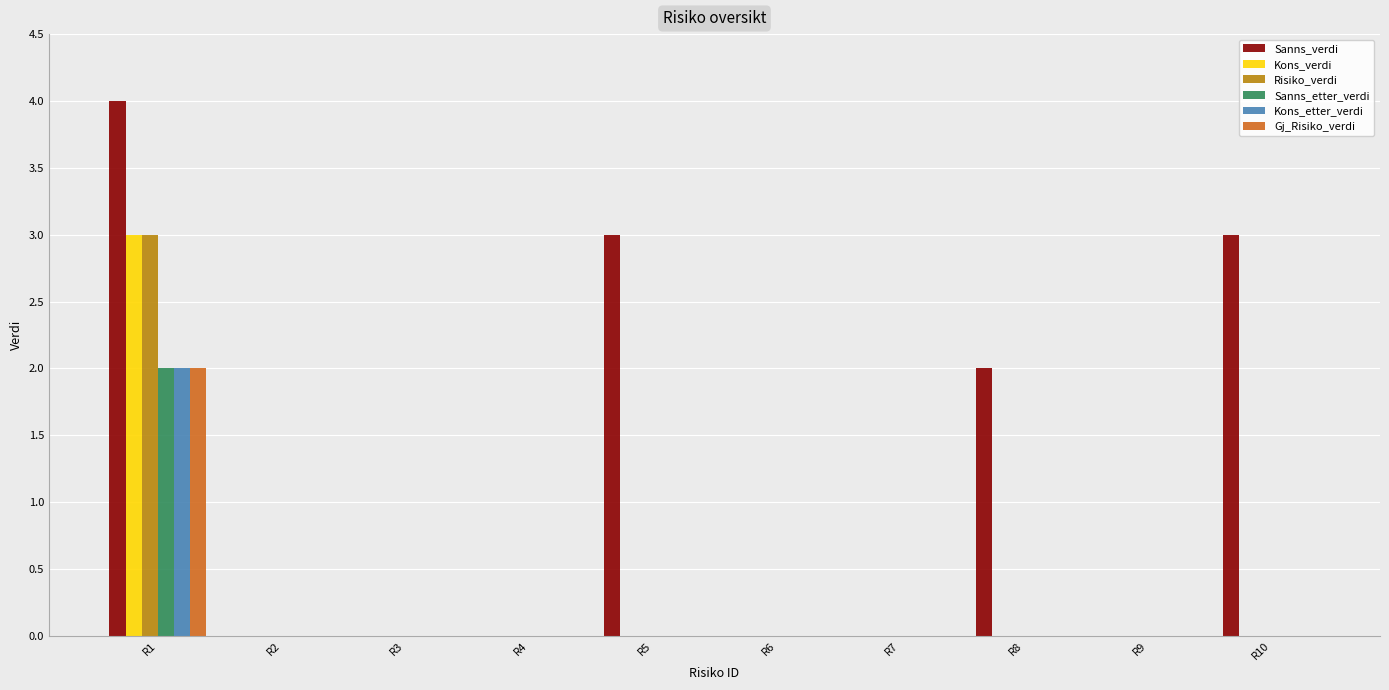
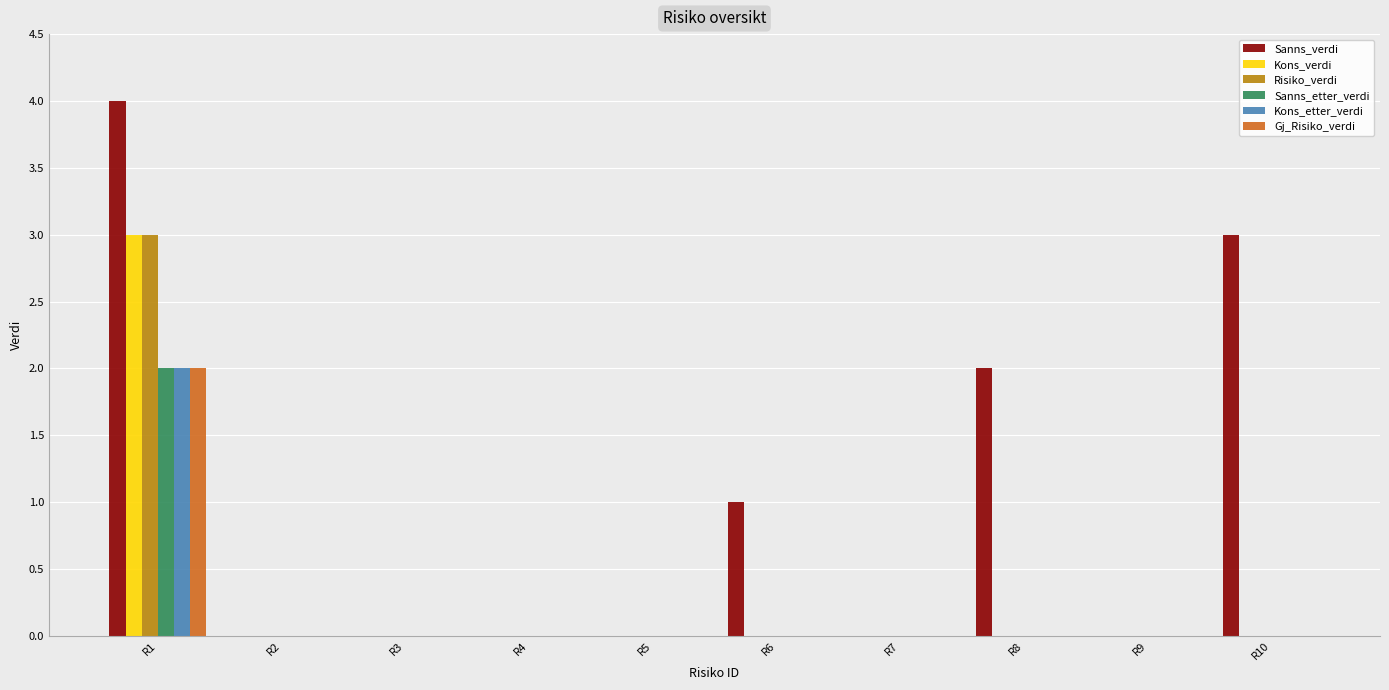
Sanns_verdi, R5: 3 -> 0
Sanns_verdi, R6: 0 -> 1
